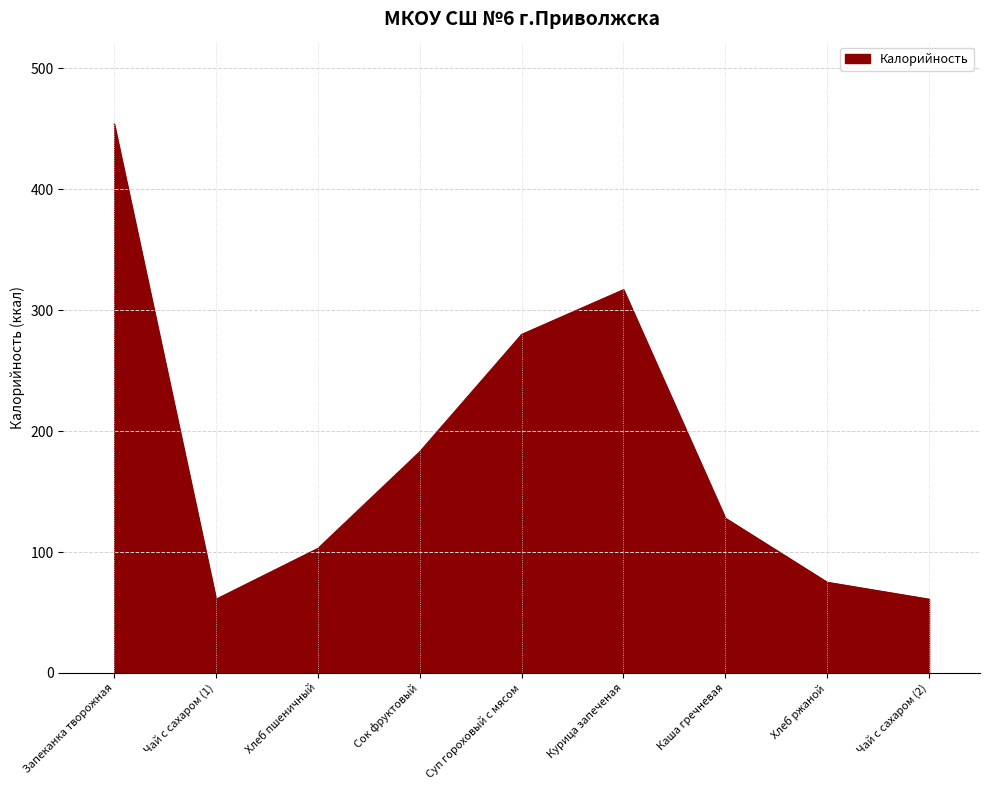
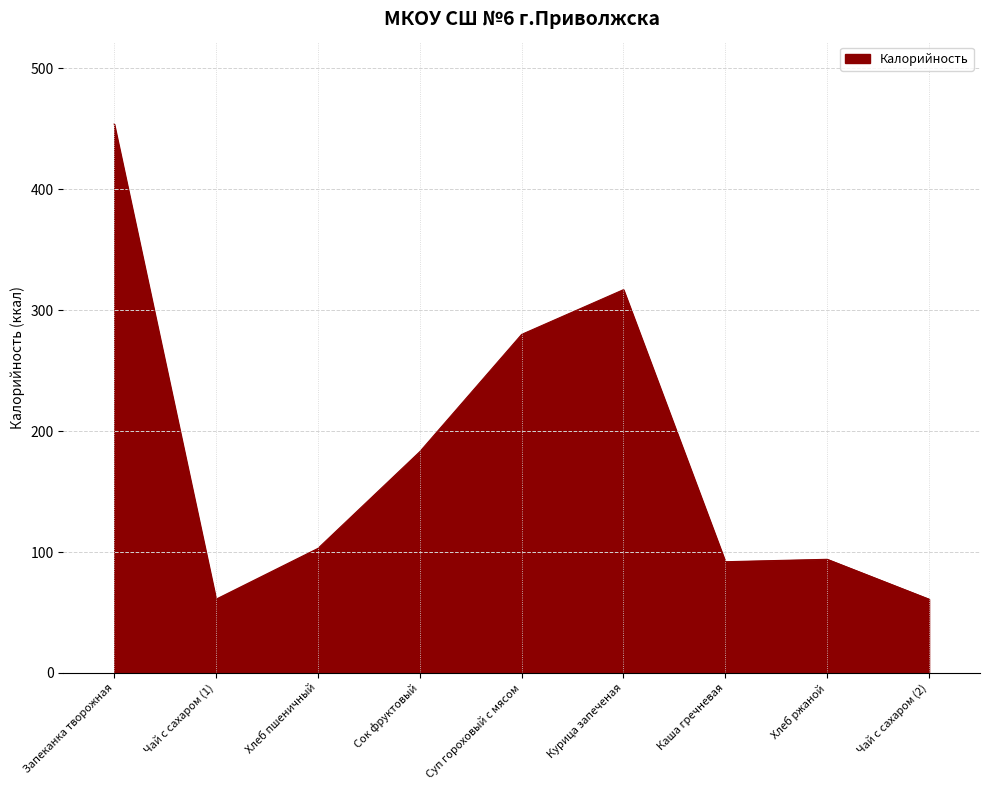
Каша гречневая: 128 -> 92
Хлеб ржаной: 75 -> 94
